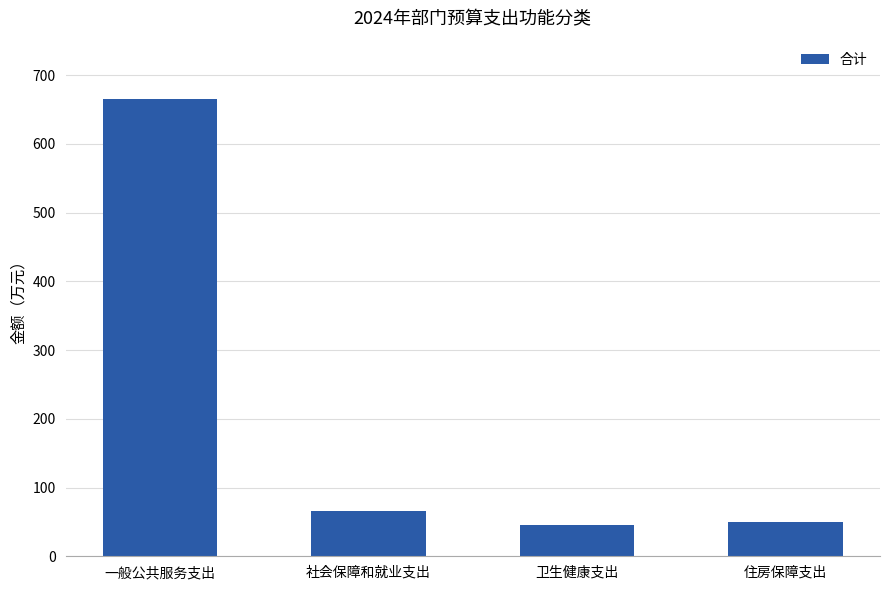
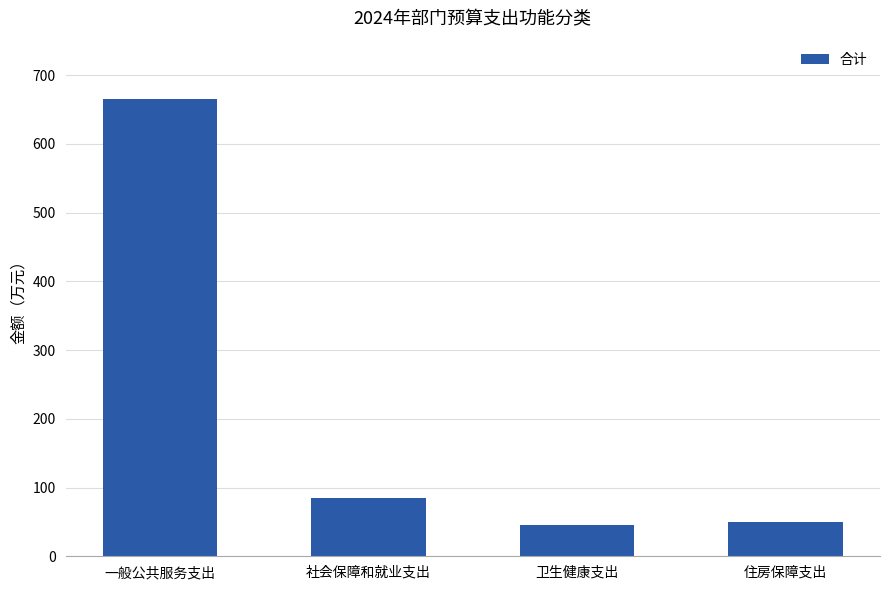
社会保障和就业支出: 70 -> 90
